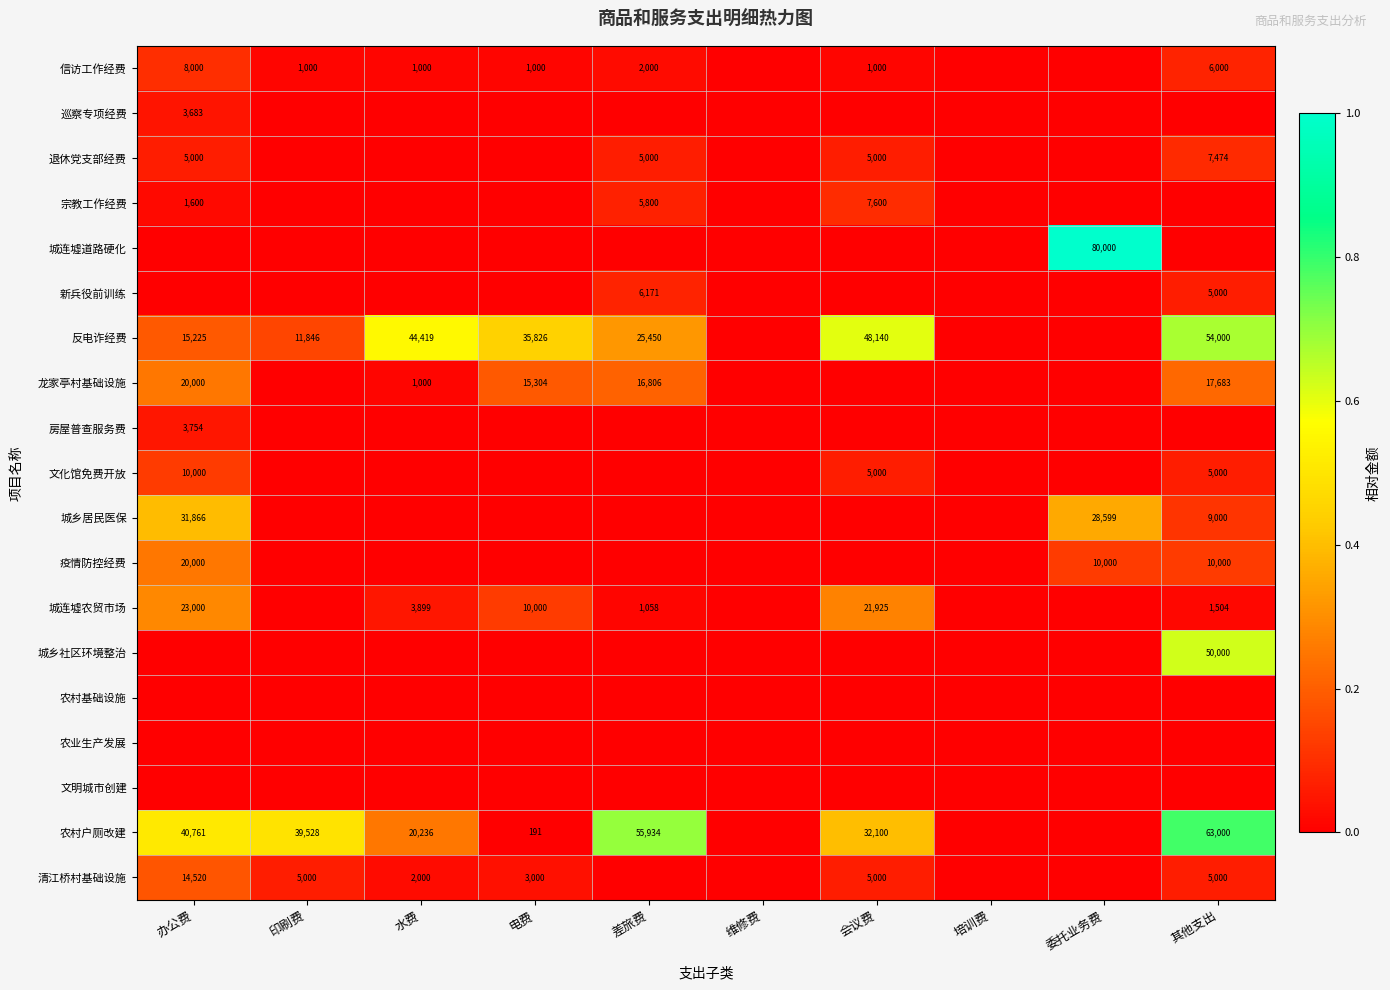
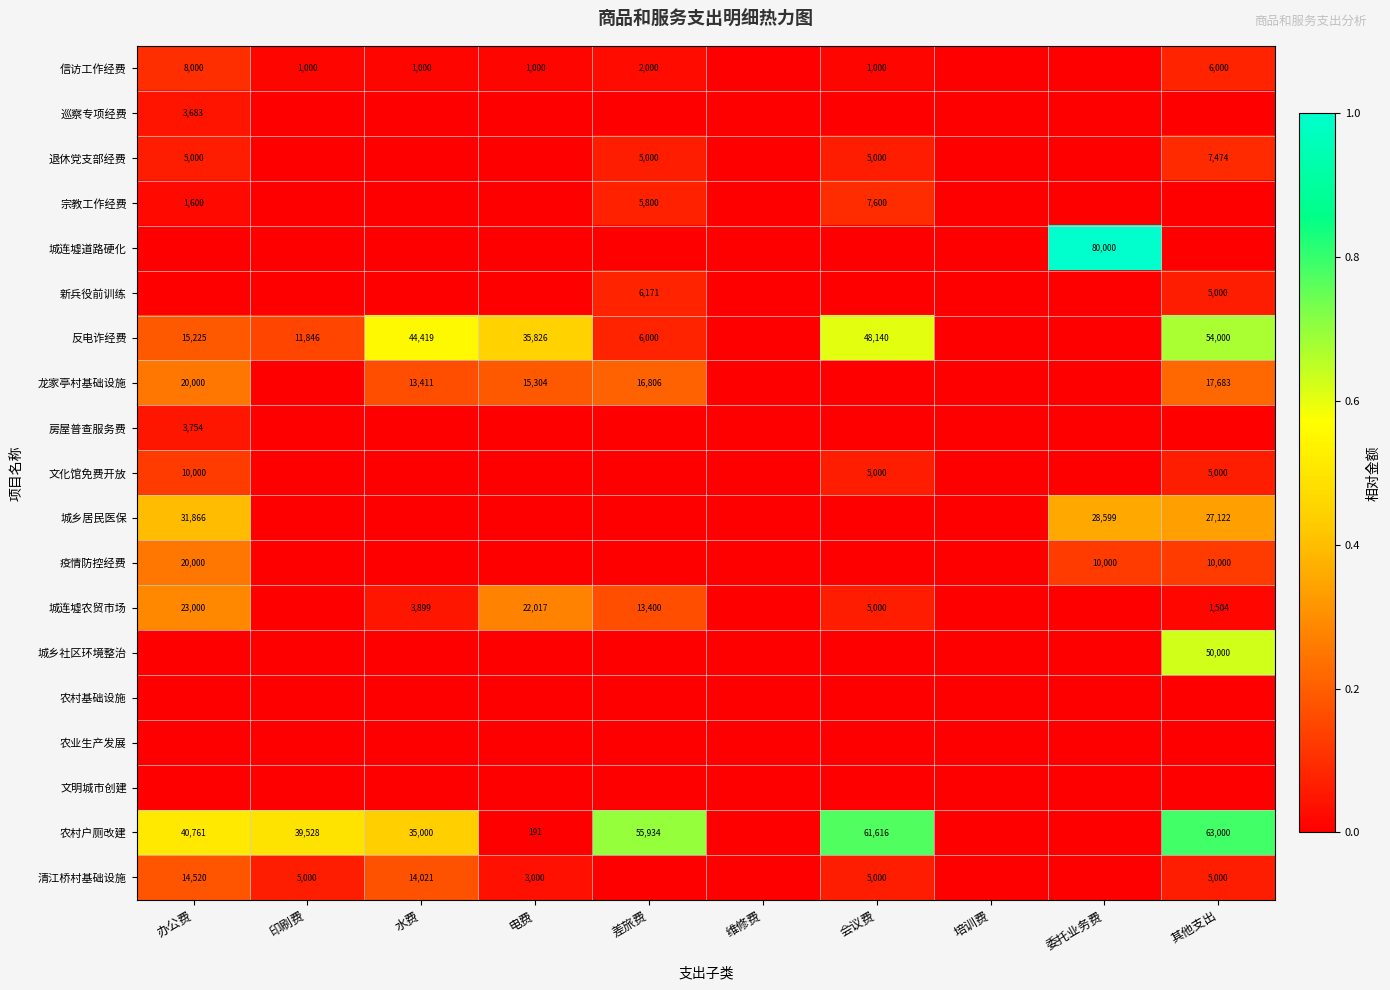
反电诈经费, 差旅费: 25,450 -> 6,000
龙家亭村基础设施, 水费: 1,000 -> 13,411
城乡居民医保, 其他支出: 9,000 -> 27,122
城连墟农贸市场, 电费: 10,000 -> 22,017
城连墟农贸市场, 差旅费: 1,058 -> 13,400
城连墟农贸市场, 会议费: 21,925 -> 5,000
农村户厕改建, 水费: 20,236 -> 35,000
农村户厕改建, 会议费: 32,100 -> 61,616
清江桥村基础设施, 水费: 2,000 -> 14,021
